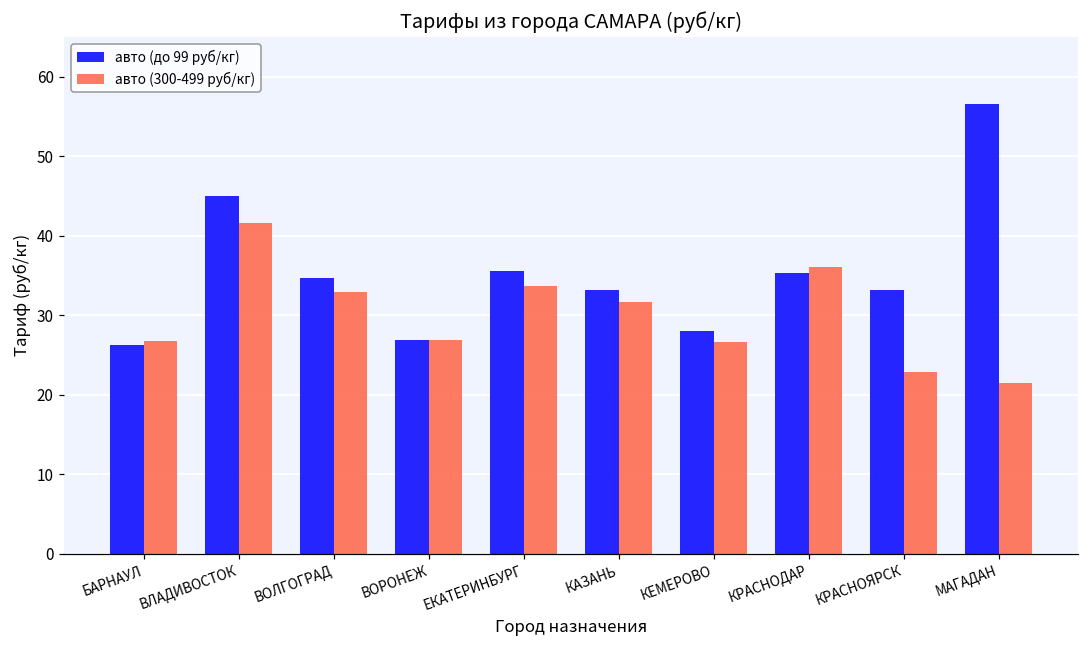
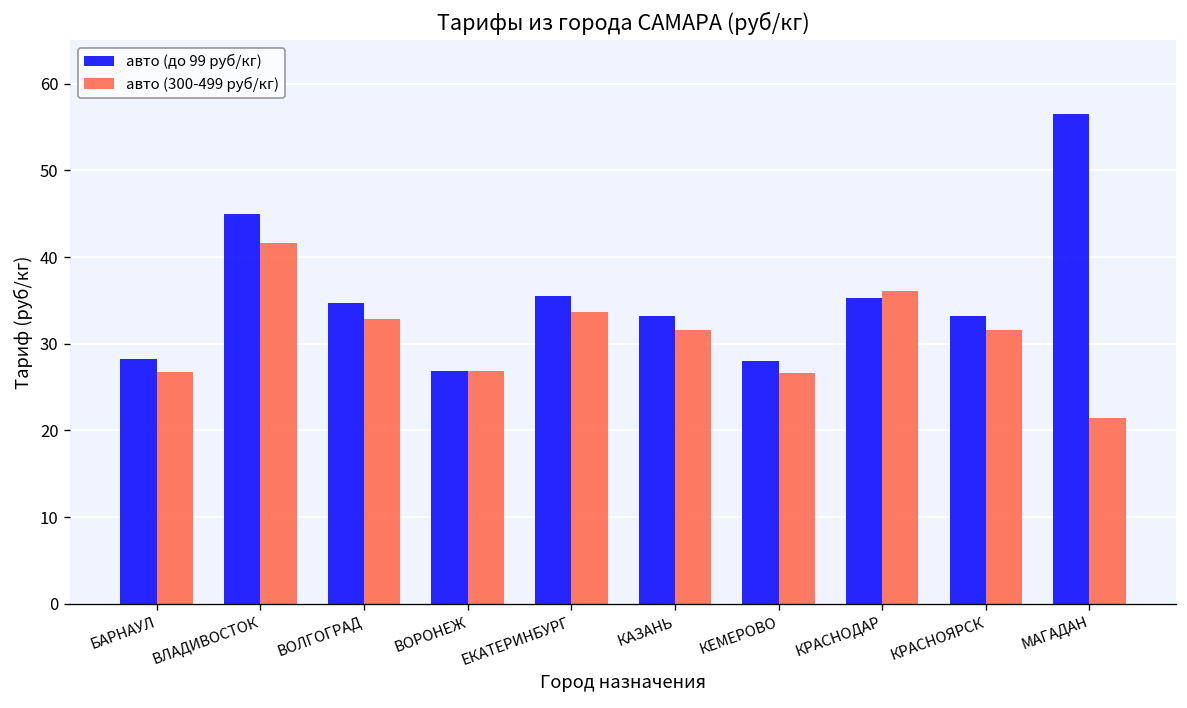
авто (до 99 руб/кг), БАРНАУЛ: 26 -> 28
авто (300-499 руб/кг), КРАСНОЯРСК: 23 -> 32
